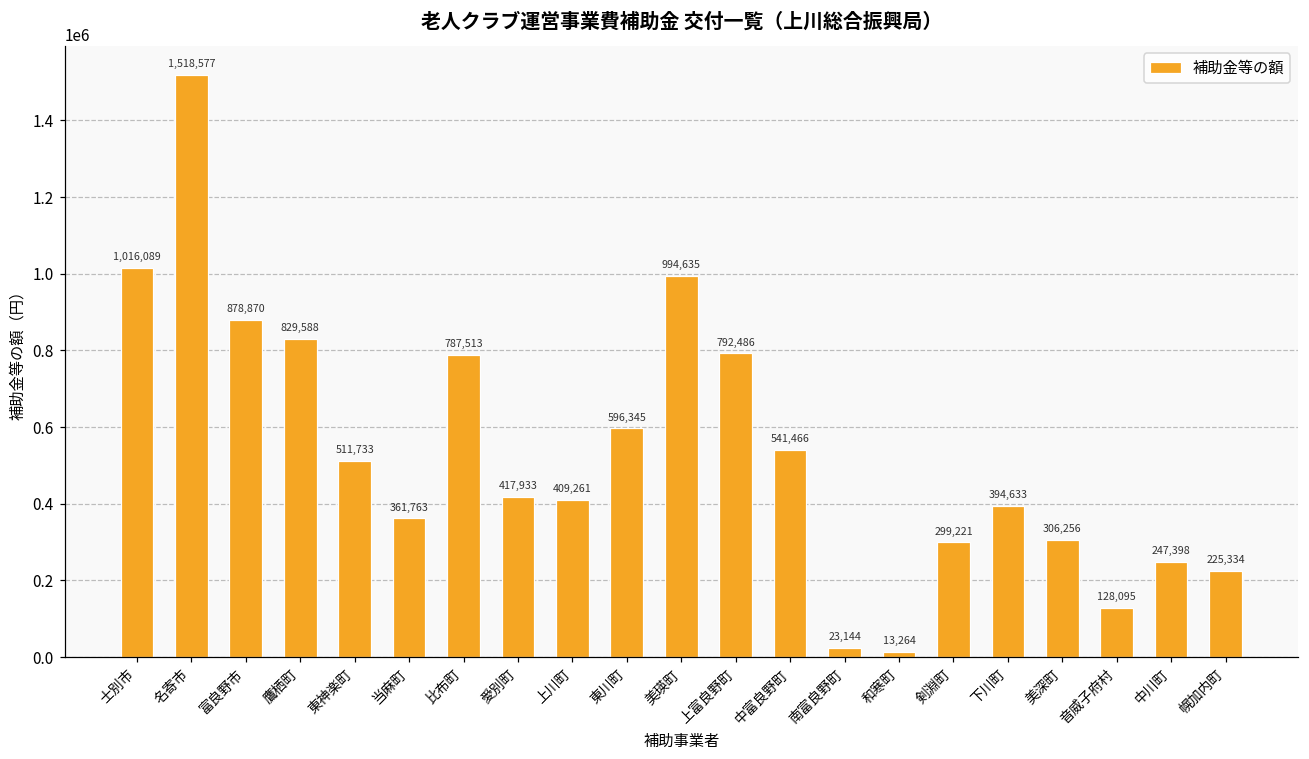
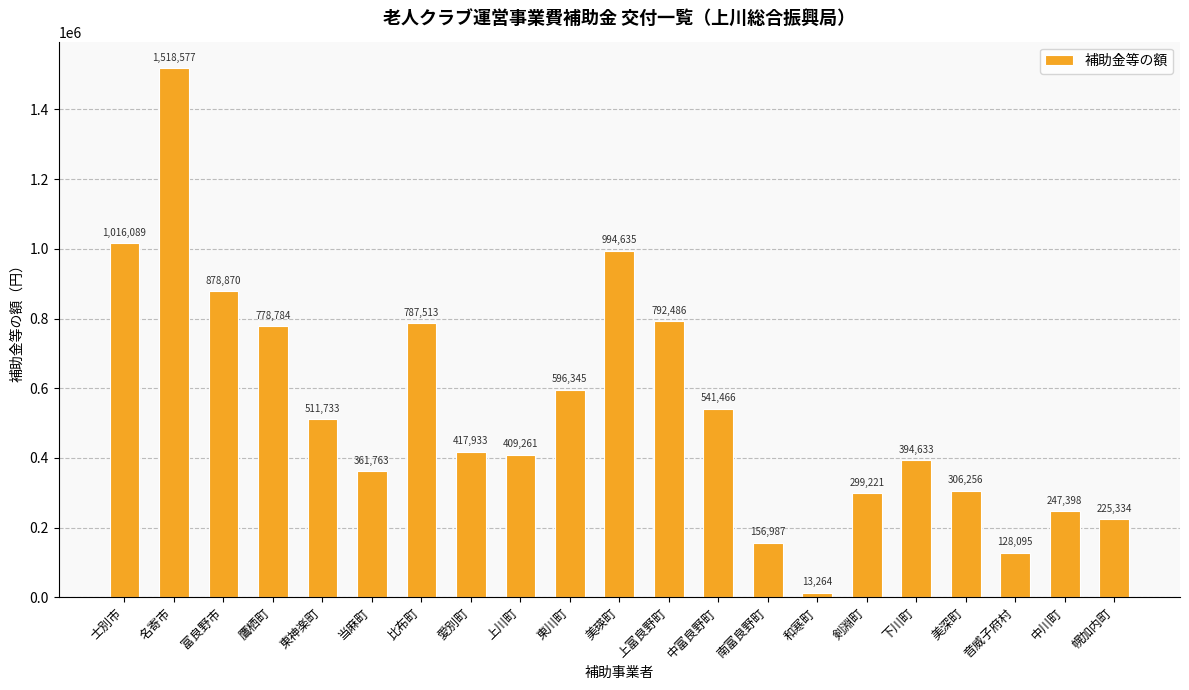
鷹栖町: 829,588 -> 778,784
南富良野町: 23,144 -> 156,987
